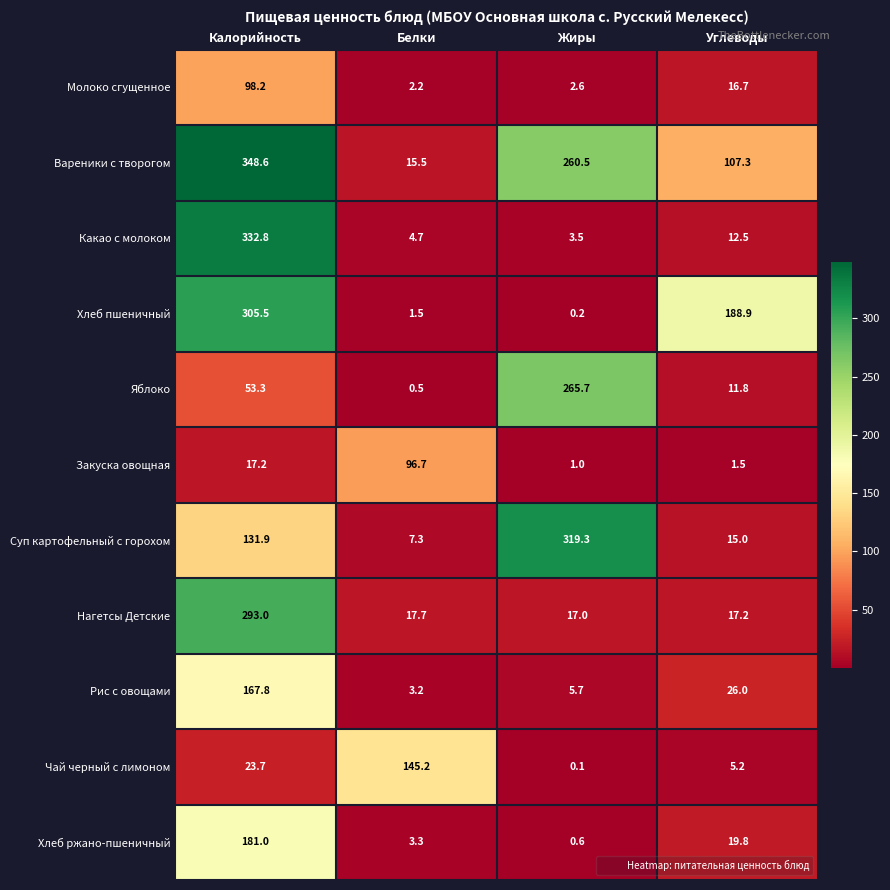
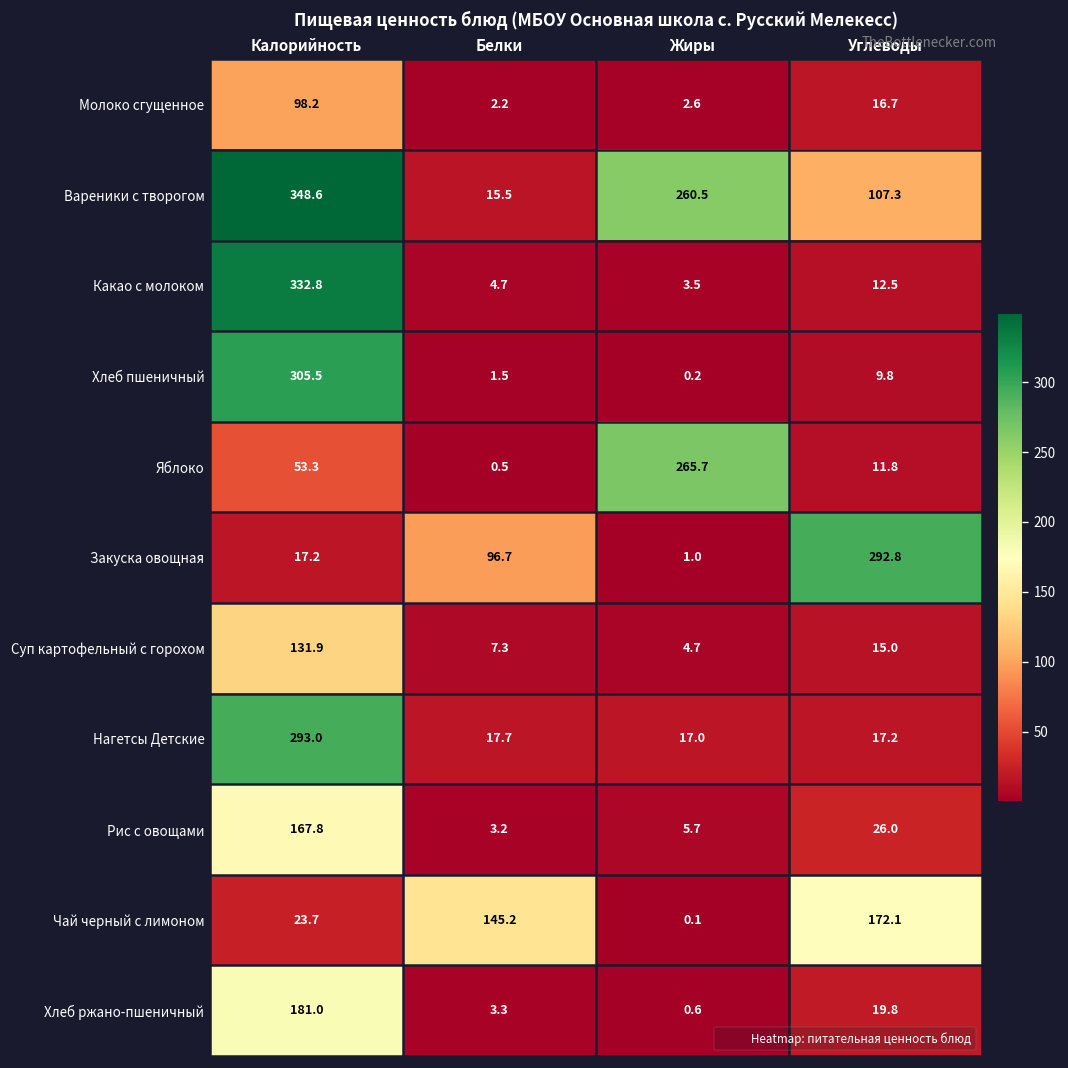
Хлеб пшеничный, Углеводы: 188.9 -> 9.8
Закуска овощная, Углеводы: 1.5 -> 292.8
Суп картофельный с горохом, Жиры: 319.3 -> 4.7
Чай черный с лимоном, Углеводы: 5.2 -> 172.1
